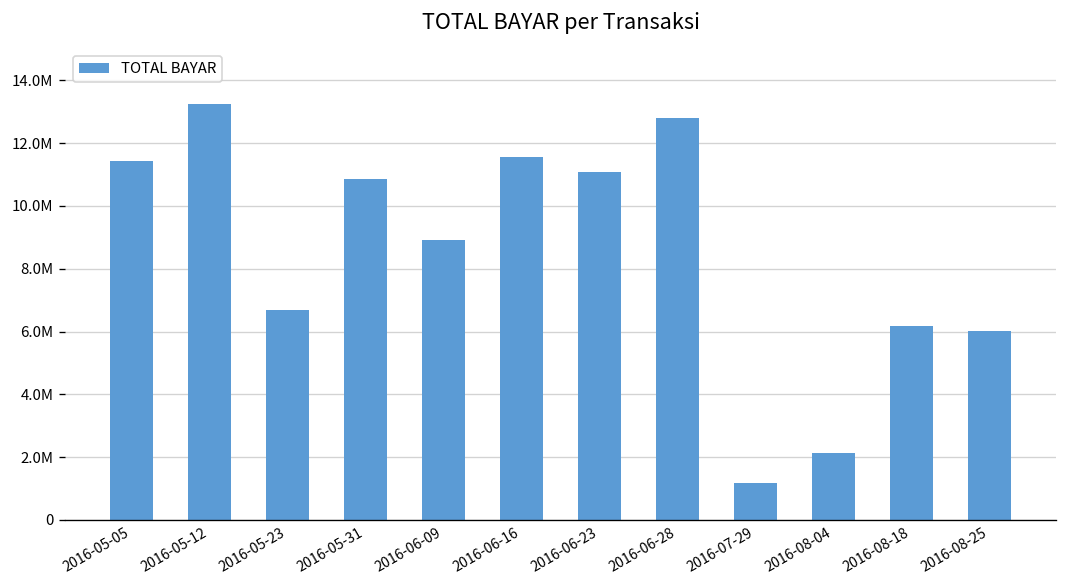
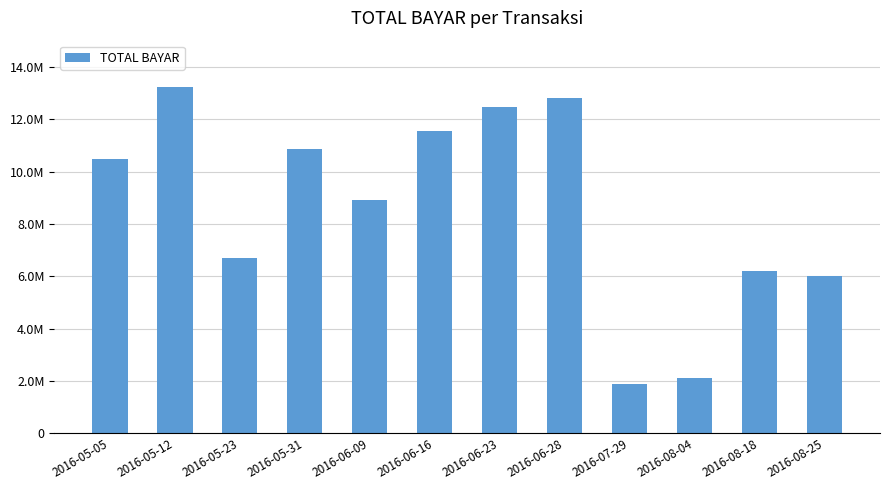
2016-05-05: 11400000 -> 10500000
2016-06-23: 11100000 -> 12400000
2016-07-29: 1200000 -> 1900000
